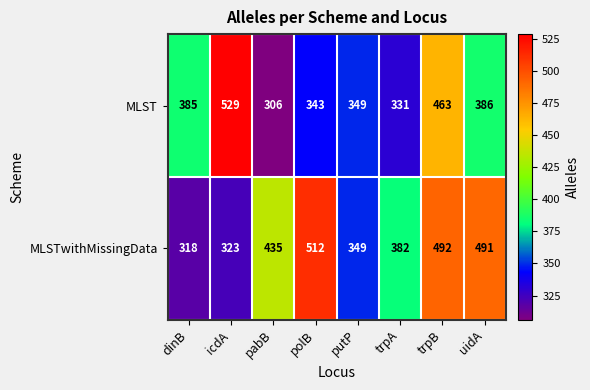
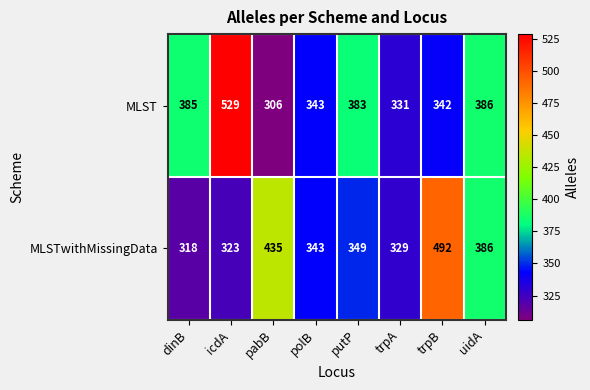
MLST, putP: 349 -> 383
MLST, trpB: 463 -> 342
MLSTwithMissingData, polB: 512 -> 343
MLSTwithMissingData, trpA: 382 -> 329
MLSTwithMissingData, uidA: 491 -> 386
